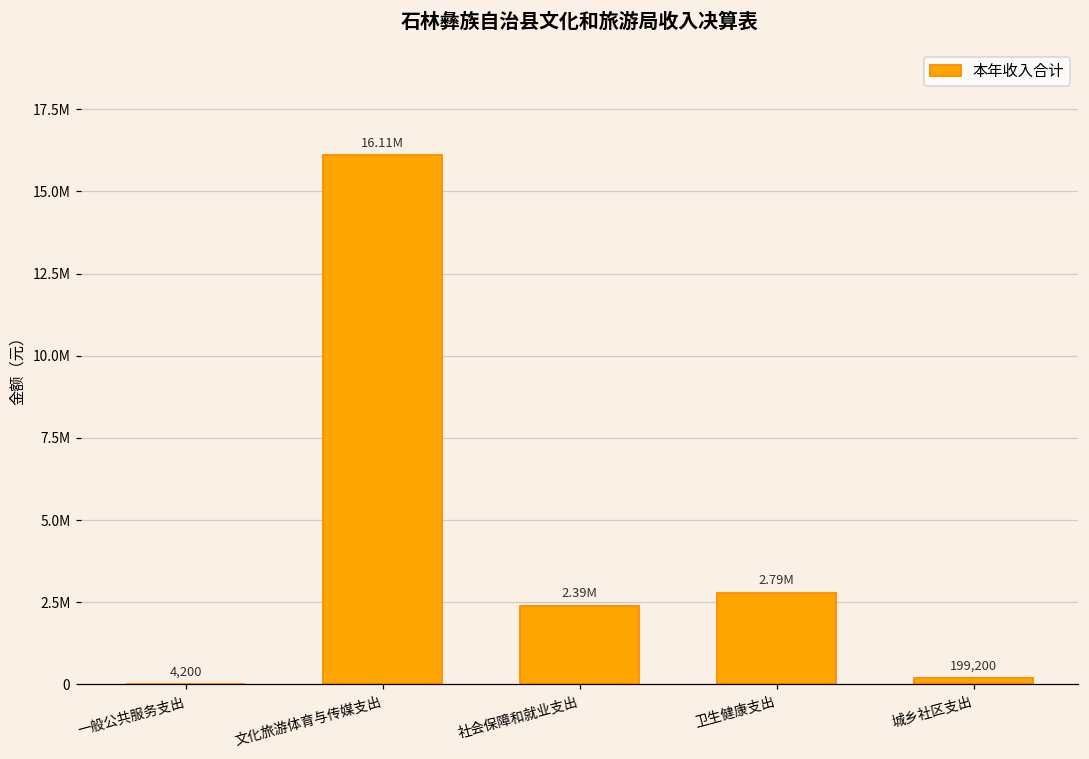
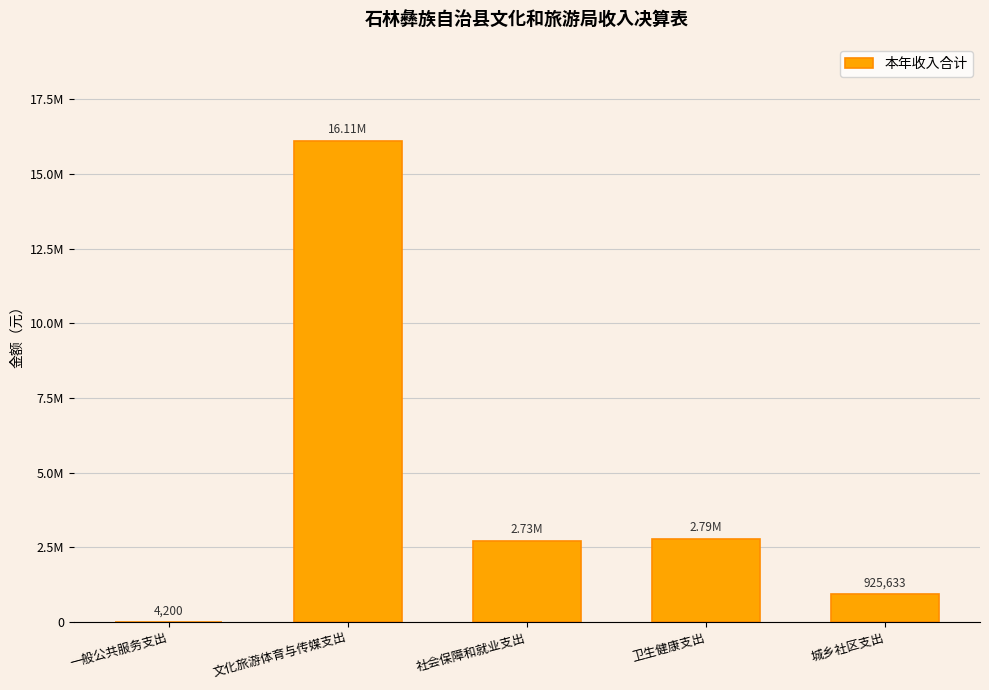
社会保障和就业支出: 2.39M -> 2.73M
城乡社区支出: 199,200 -> 925,633
